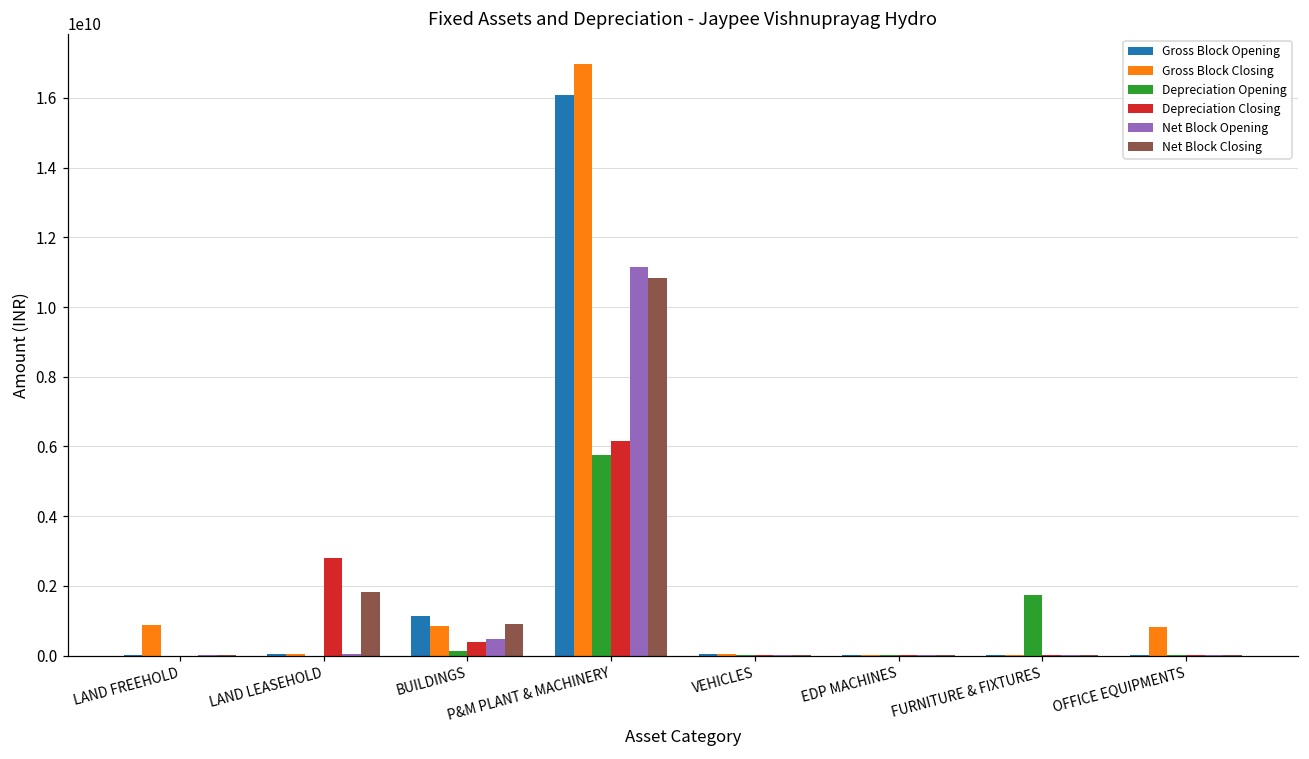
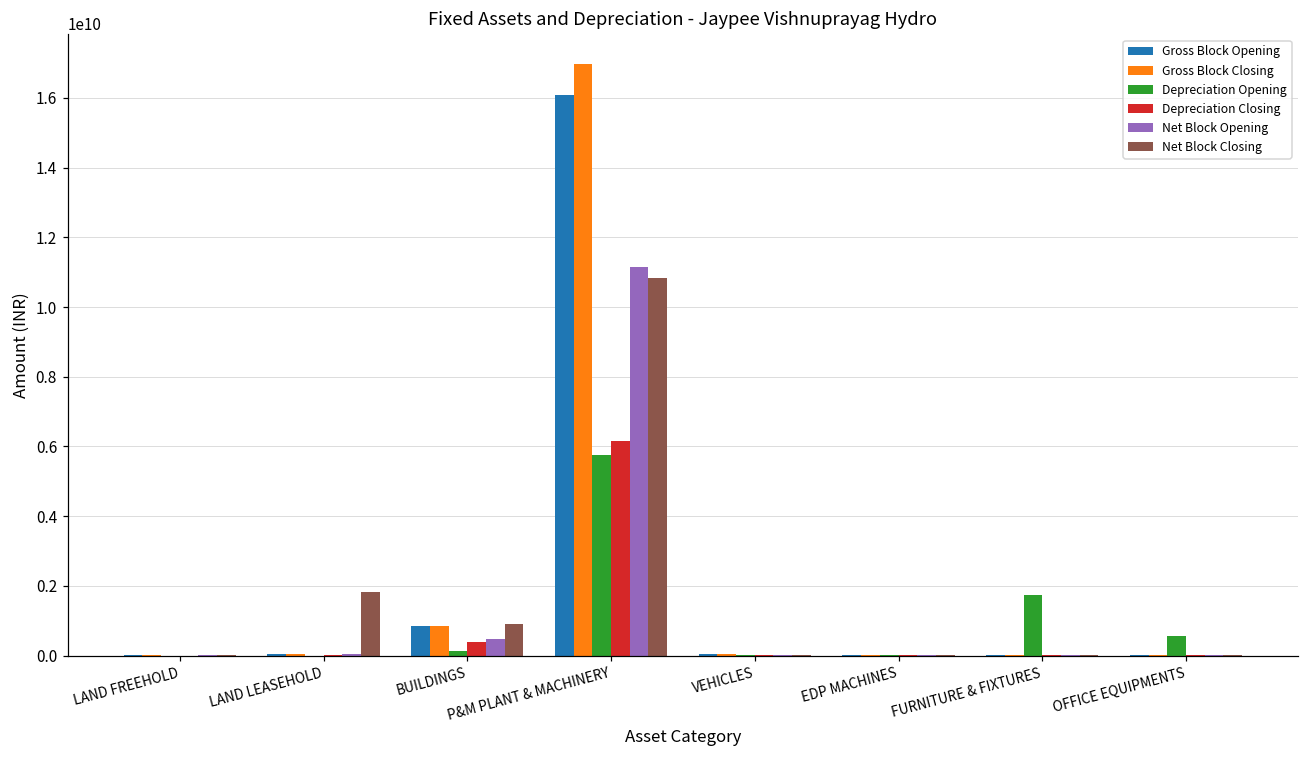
Gross Block Closing, LAND FREEHOLD: 900000000 -> 0
Depreciation Closing, LAND LEASEHOLD: 2800000000 -> 0
Gross Block Opening, BUILDINGS: 1100000000 -> 900000000
Gross Block Closing, OFFICE EQUIPMENTS: 800000000 -> 0
Depreciation Opening, OFFICE EQUIPMENTS: 0 -> 600000000
